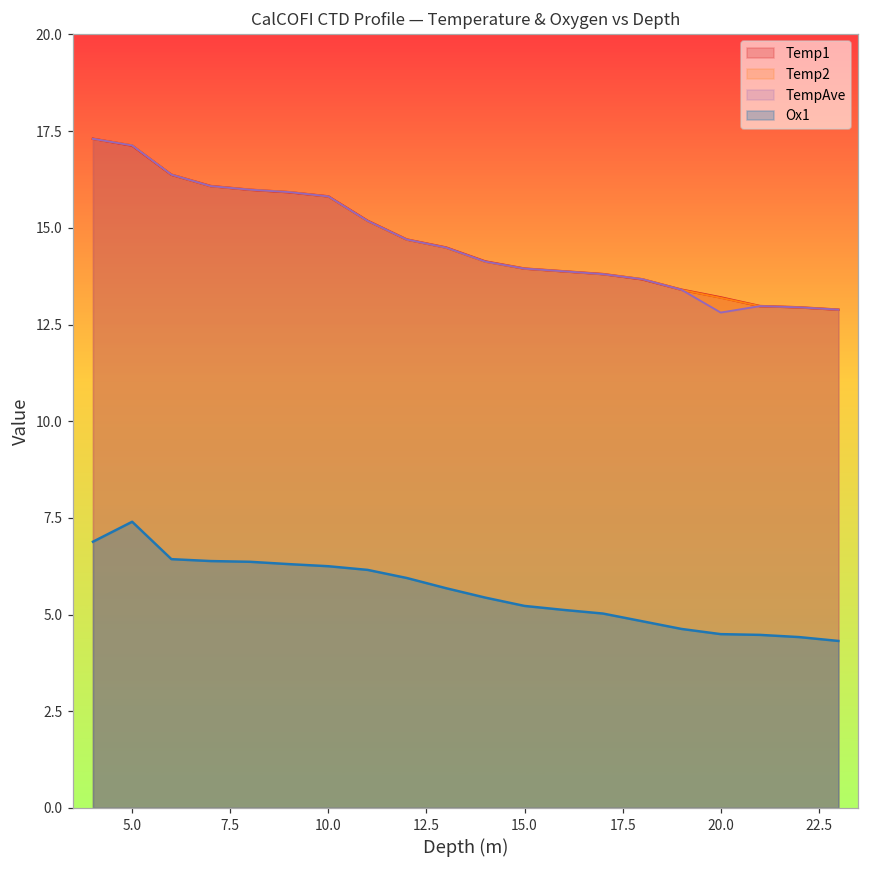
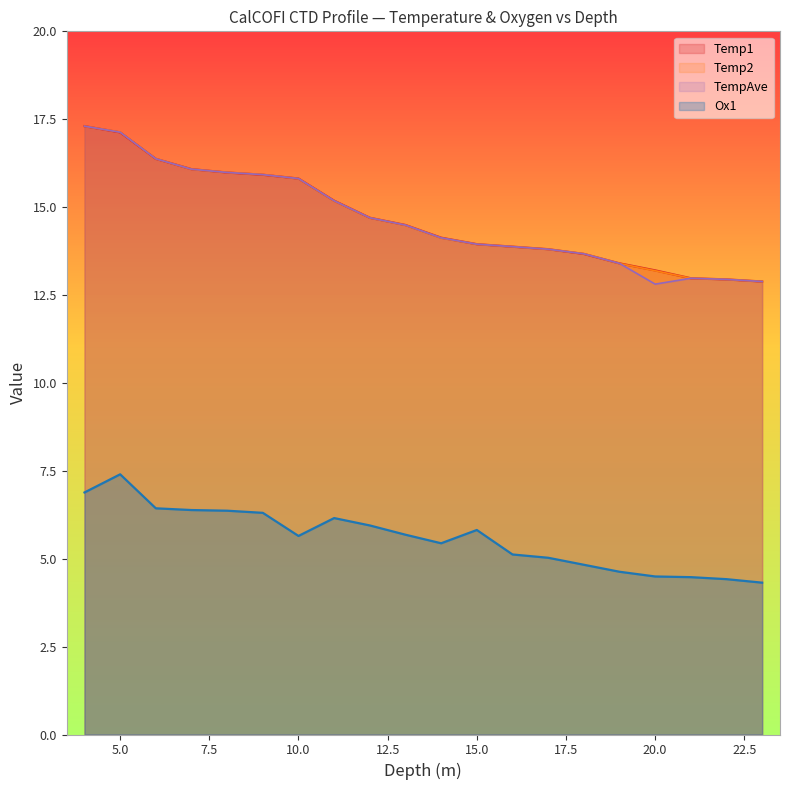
Ox1, 10.0: 6.3 -> 5.6
Ox1, 15.0: 5.2 -> 5.8
